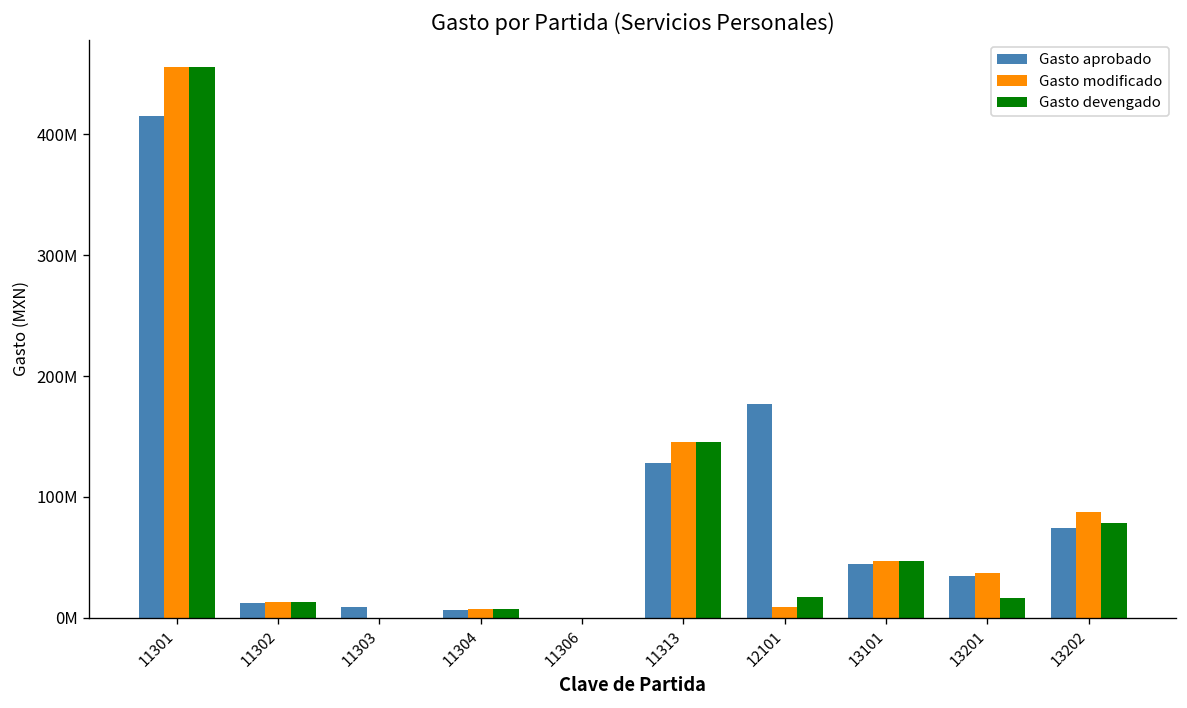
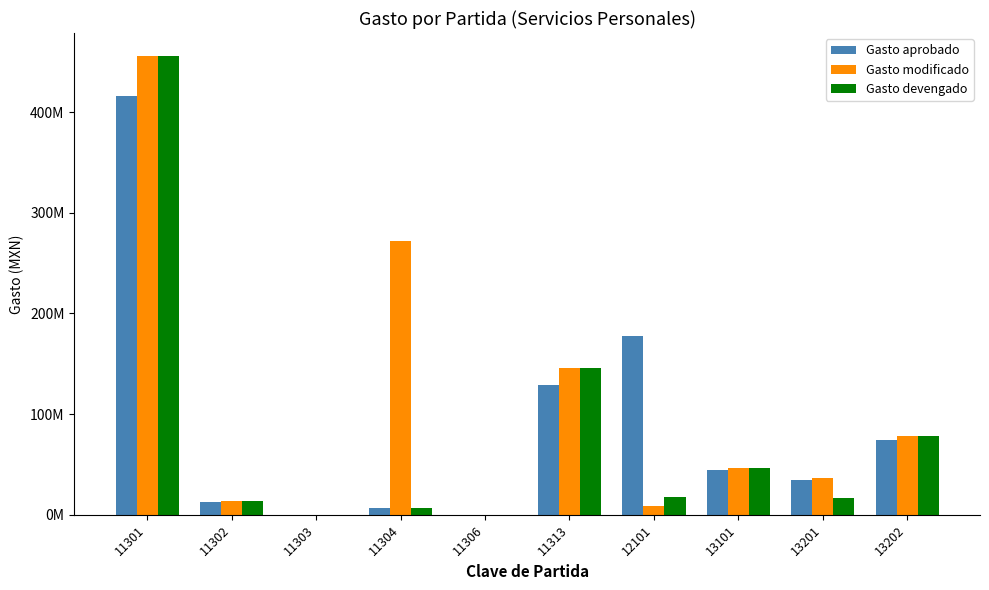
Gasto aprobado, 11303: 9000000 -> 0
Gasto modificado, 11304: 7000000 -> 272000000
Gasto modificado, 13202: 87000000 -> 79000000
